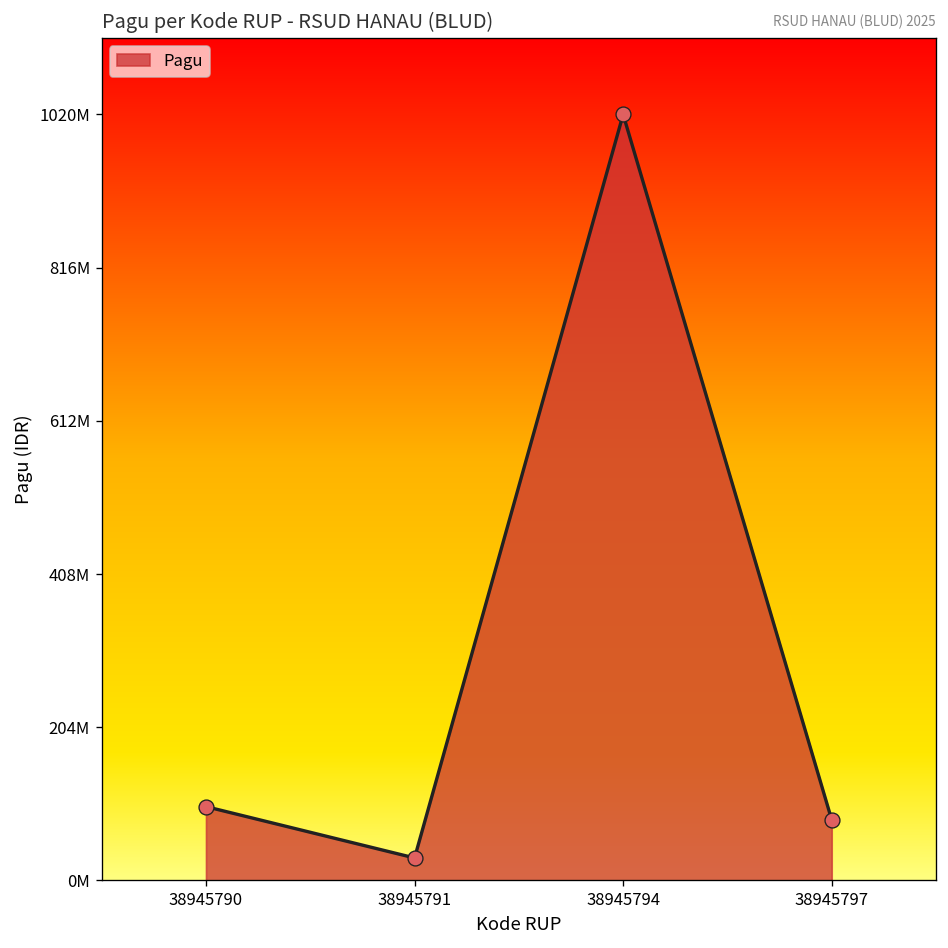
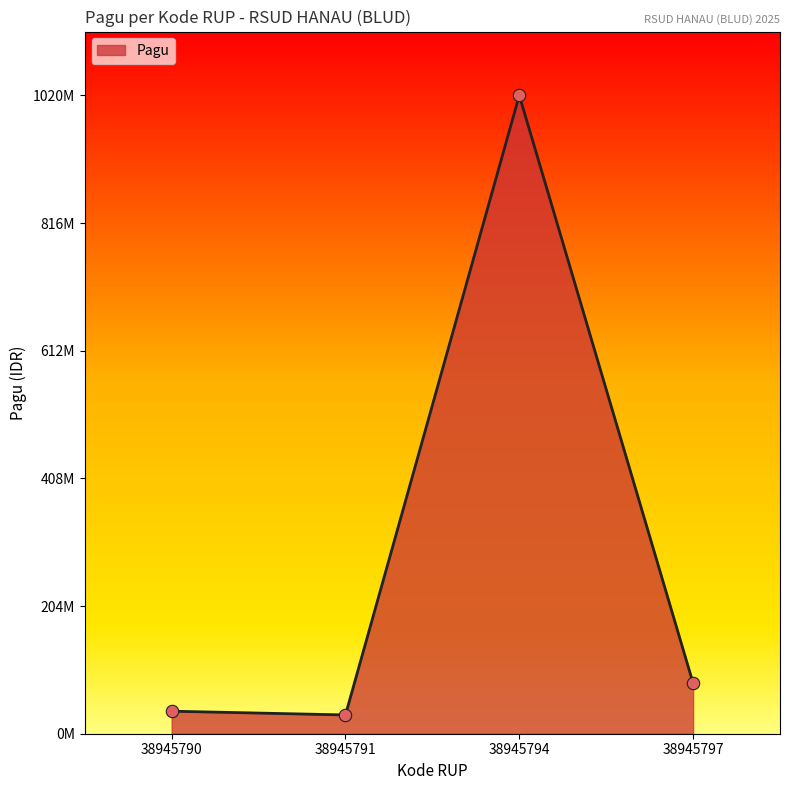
38945790: 100000000 -> 40000000
